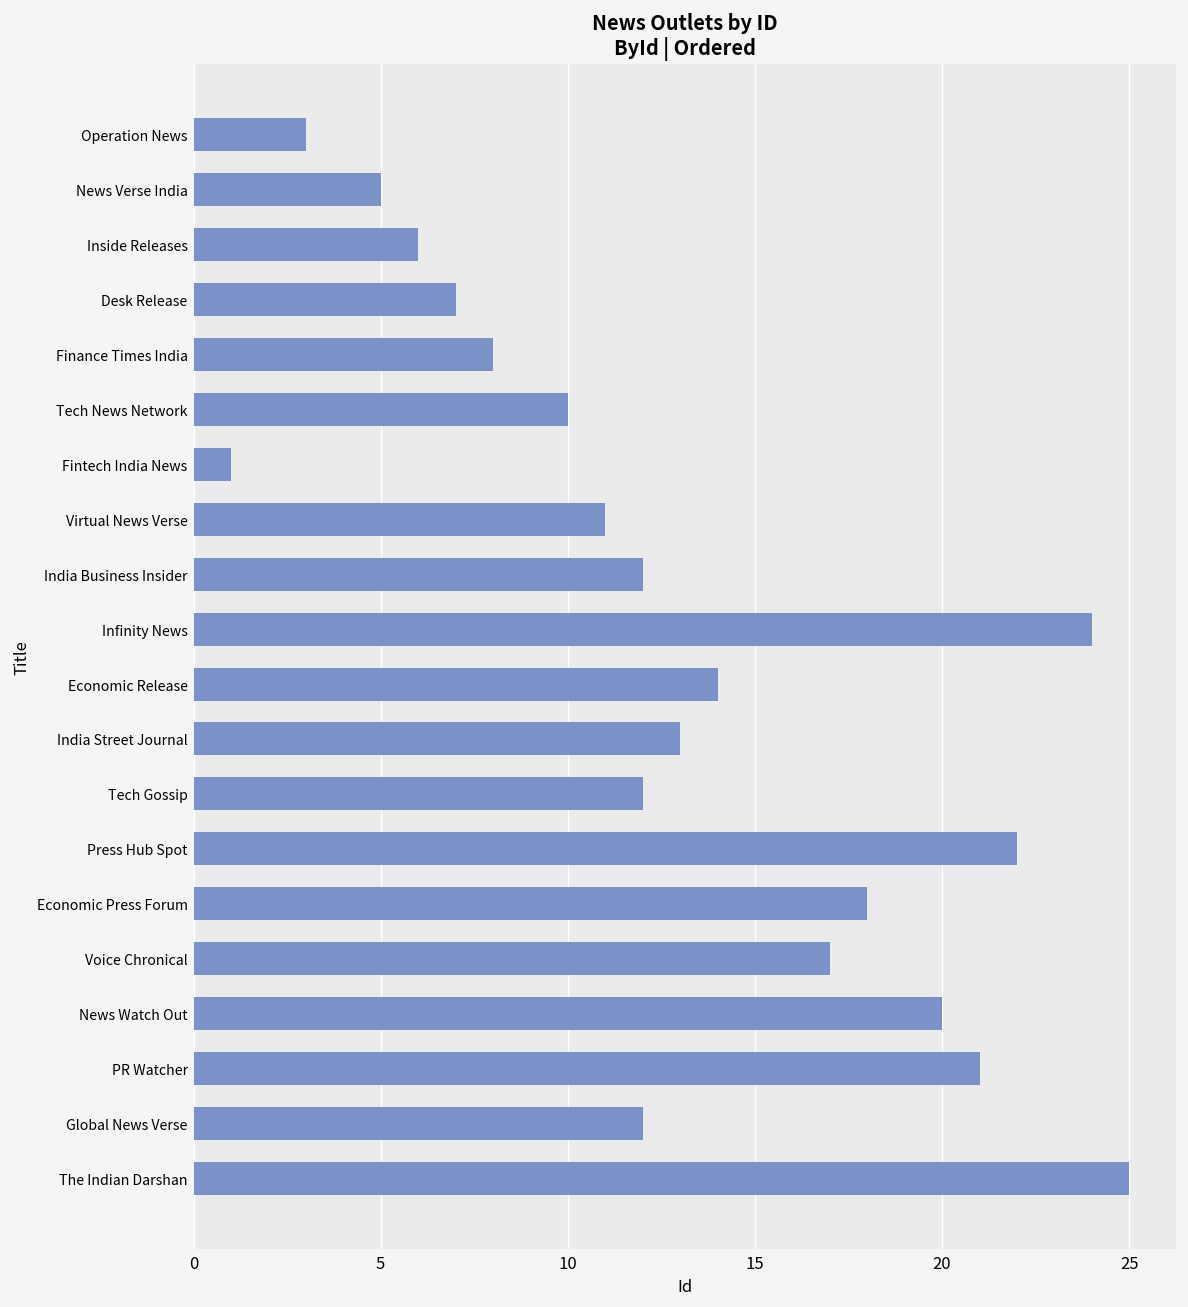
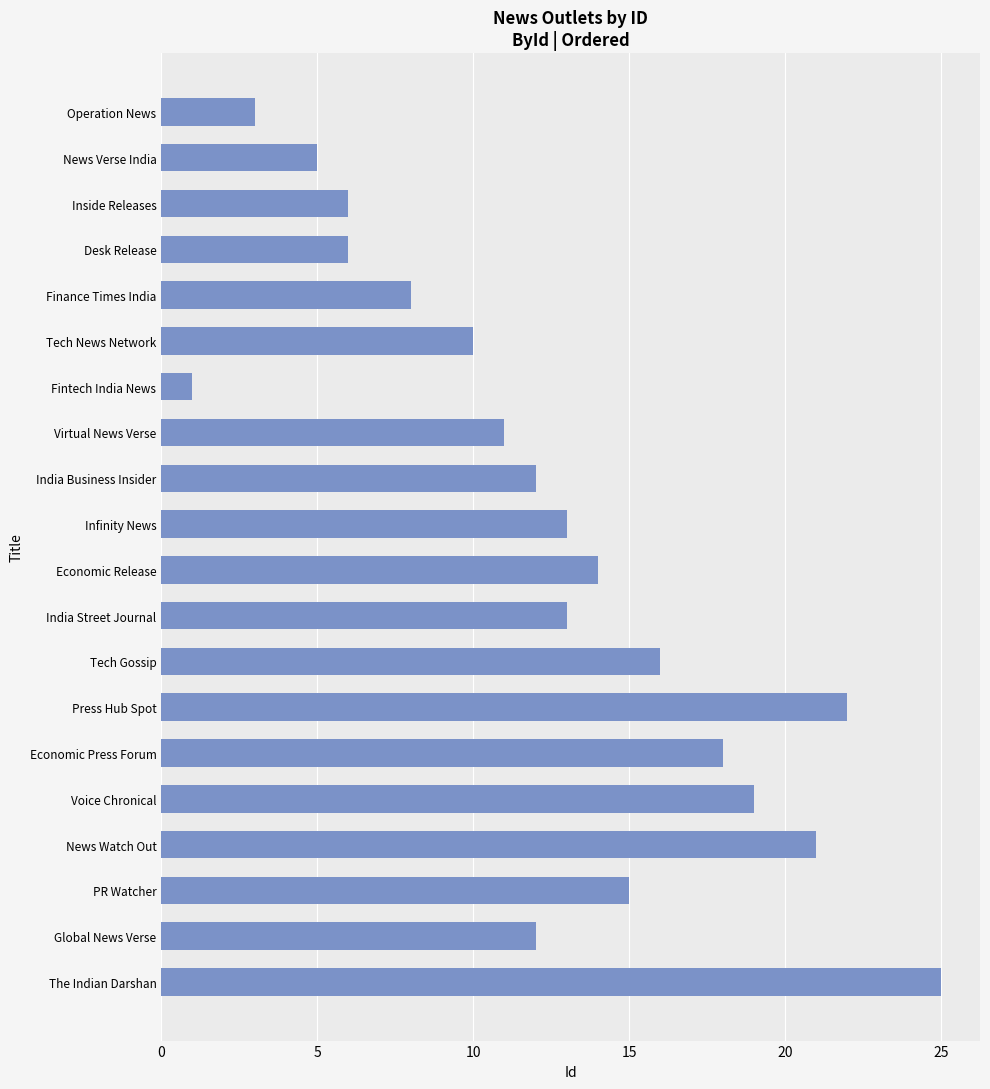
Desk Release: 7 -> 6
Infinity News: 24 -> 13
Tech Gossip: 12 -> 16
Voice Chronical: 17 -> 19
News Watch Out: 20 -> 21
PR Watcher: 21 -> 15
